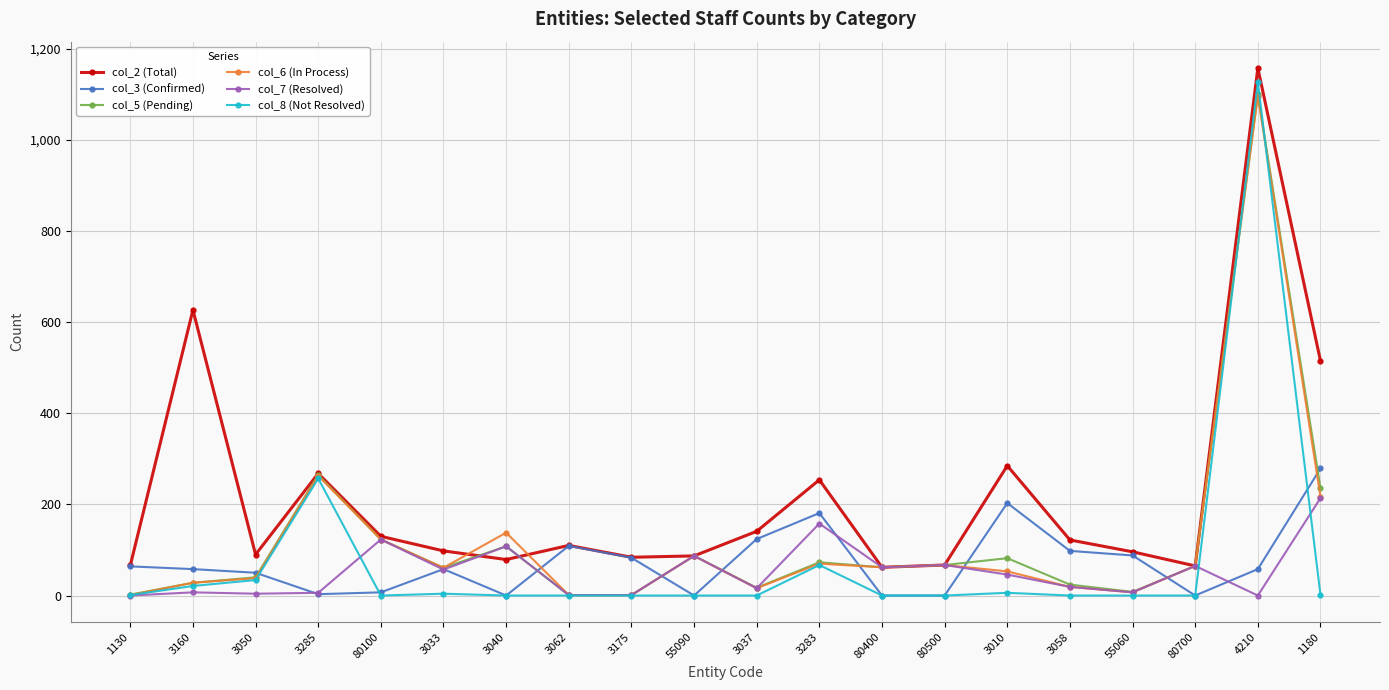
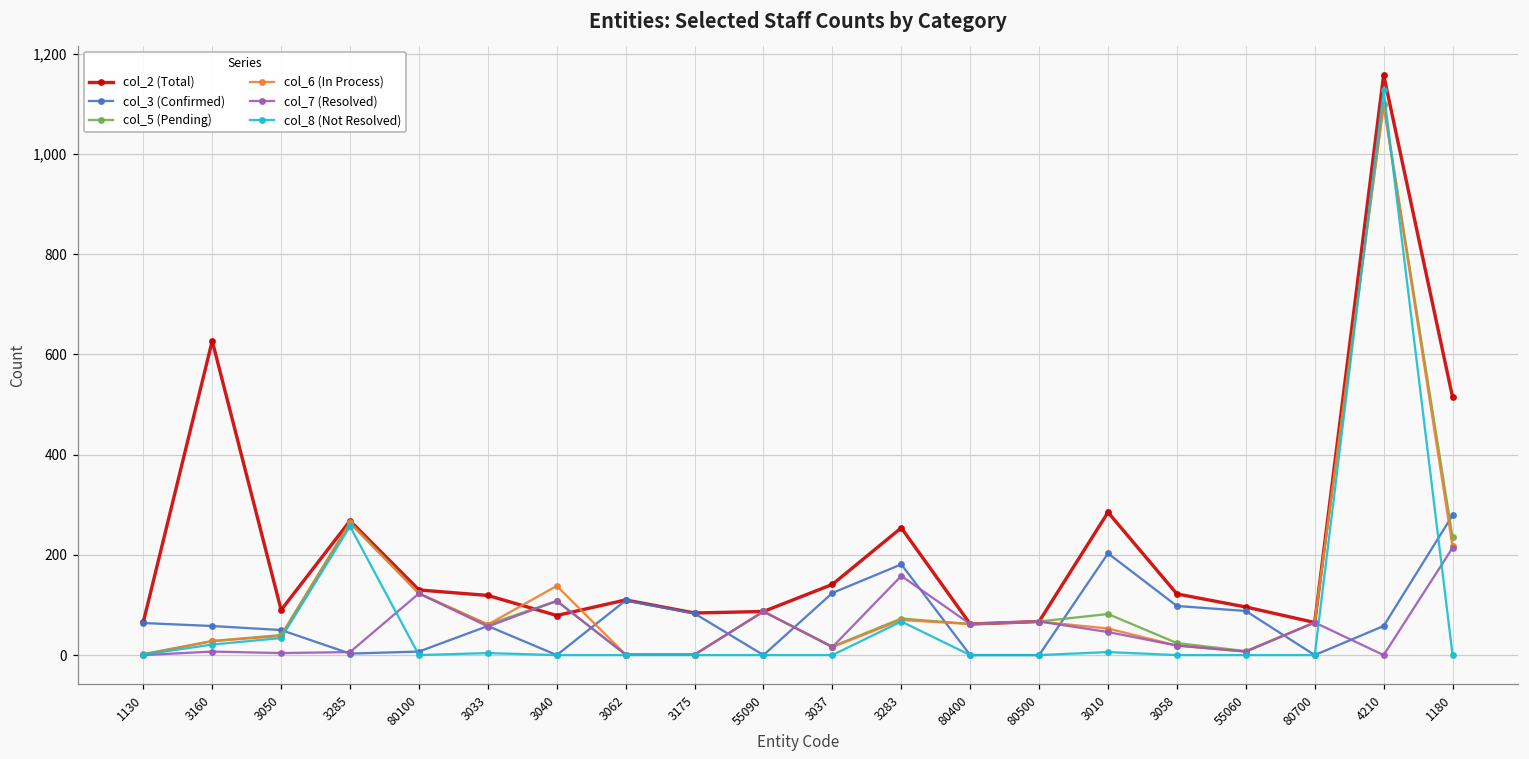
col_2 (Total), 3033: 100 -> 120
